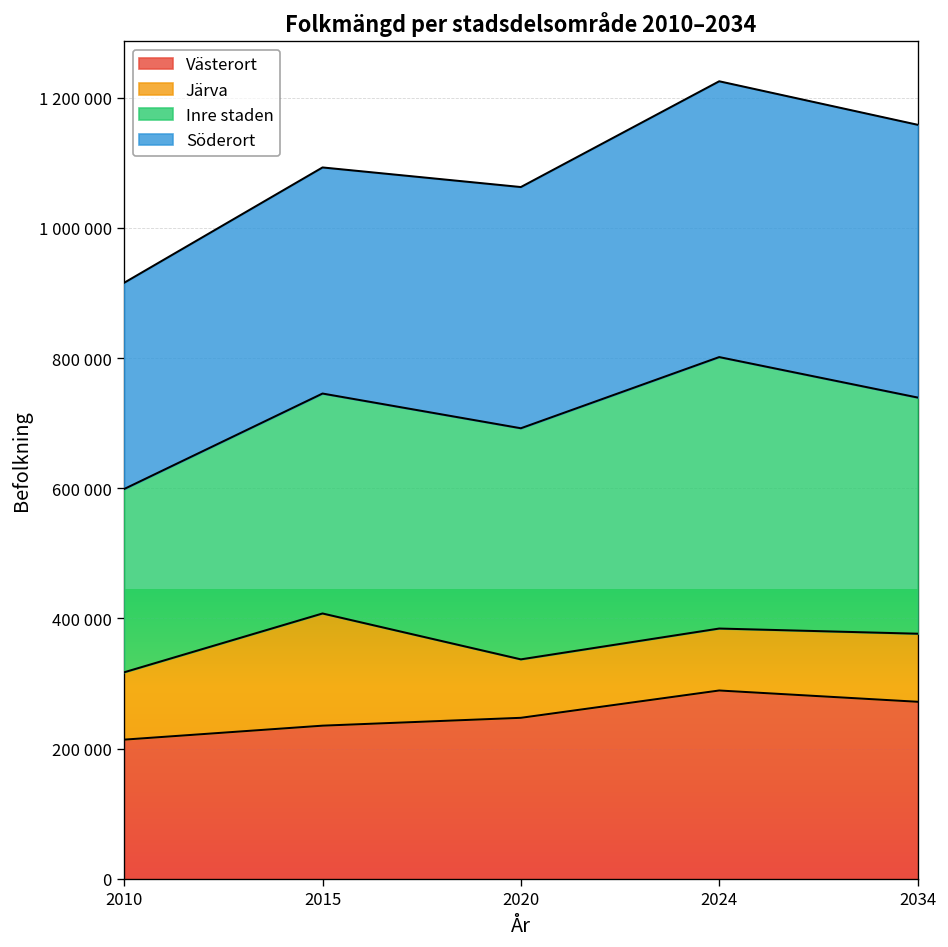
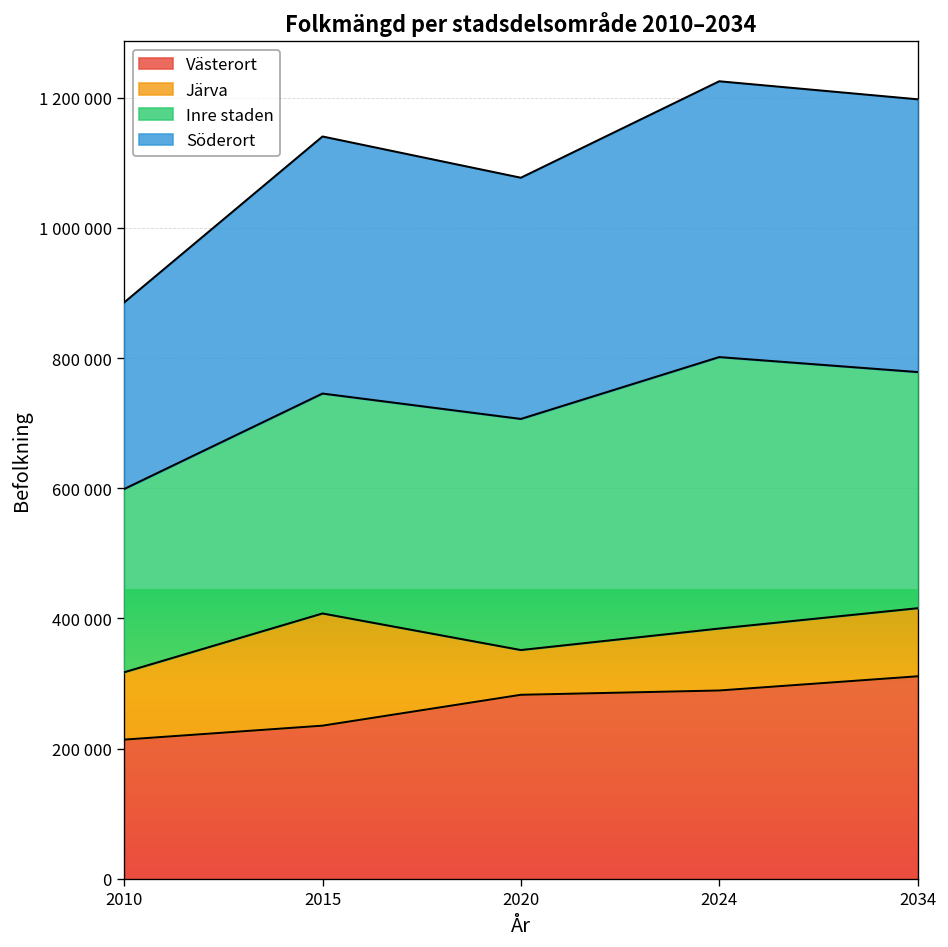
Söderort, 2010: 320000 -> 290000
Söderort, 2015: 350000 -> 400000
Västerort, 2020: 250000 -> 280000
Järva, 2020: 90000 -> 70000
Västerort, 2034: 270000 -> 310000
